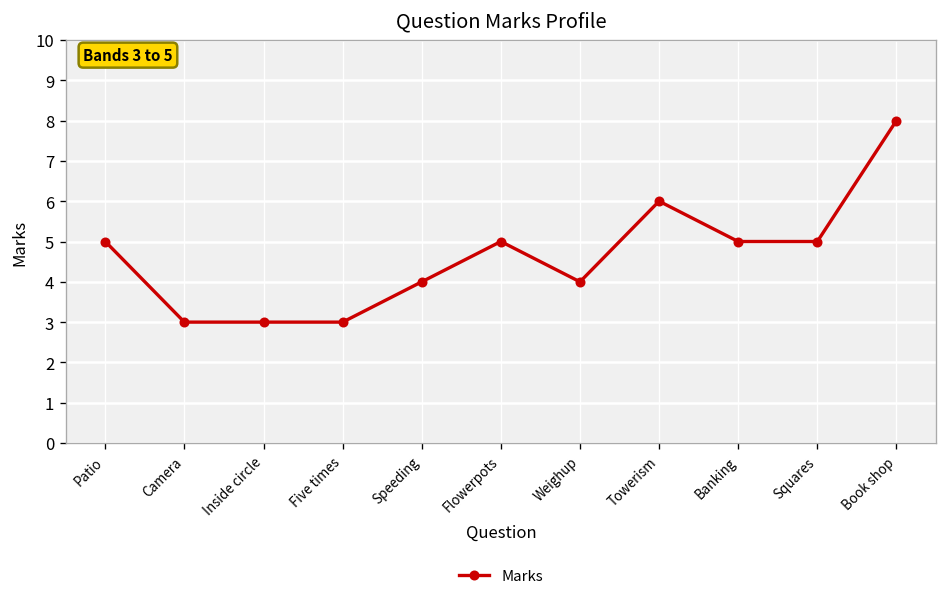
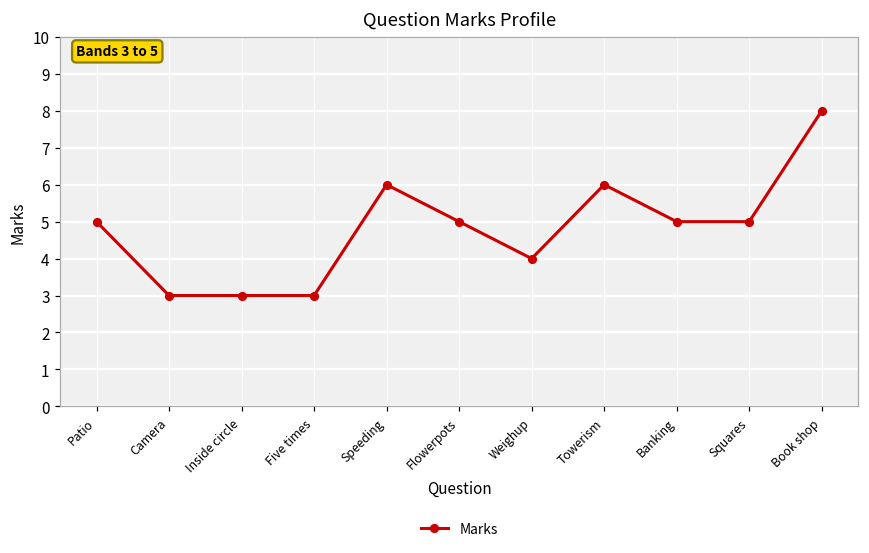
Speeding: 4 -> 6
